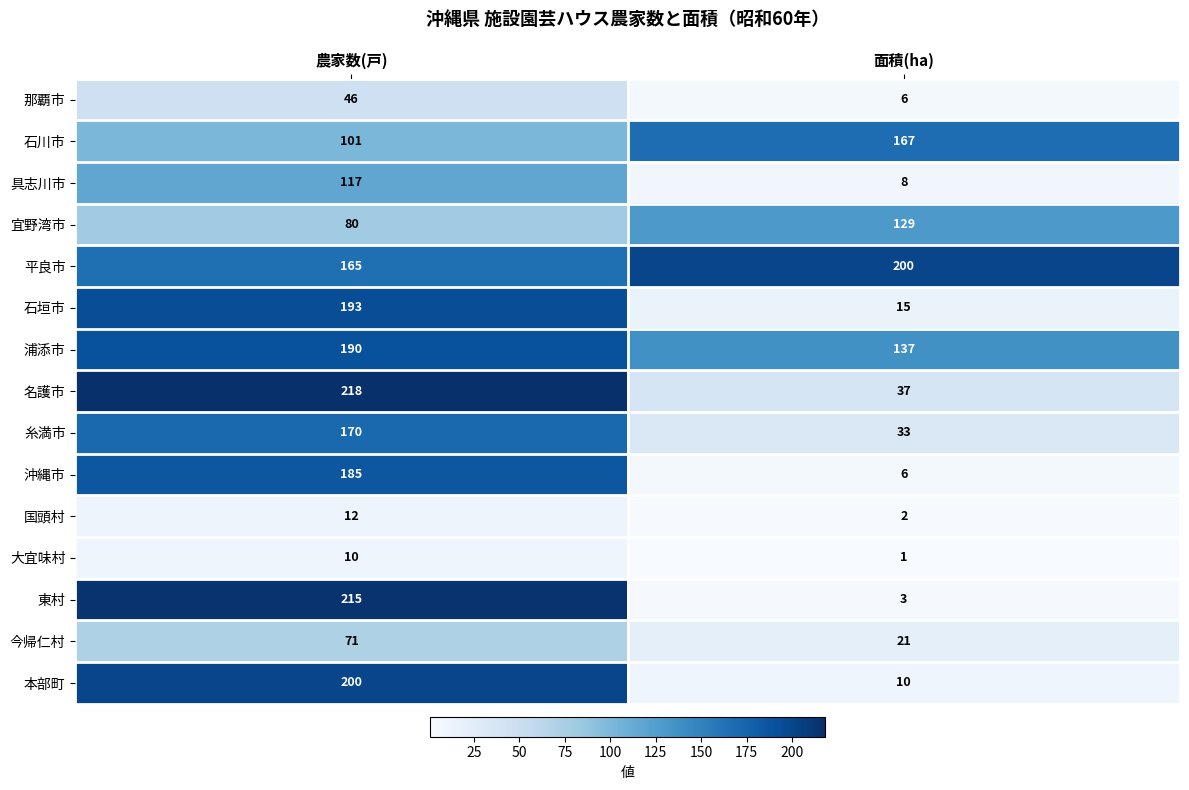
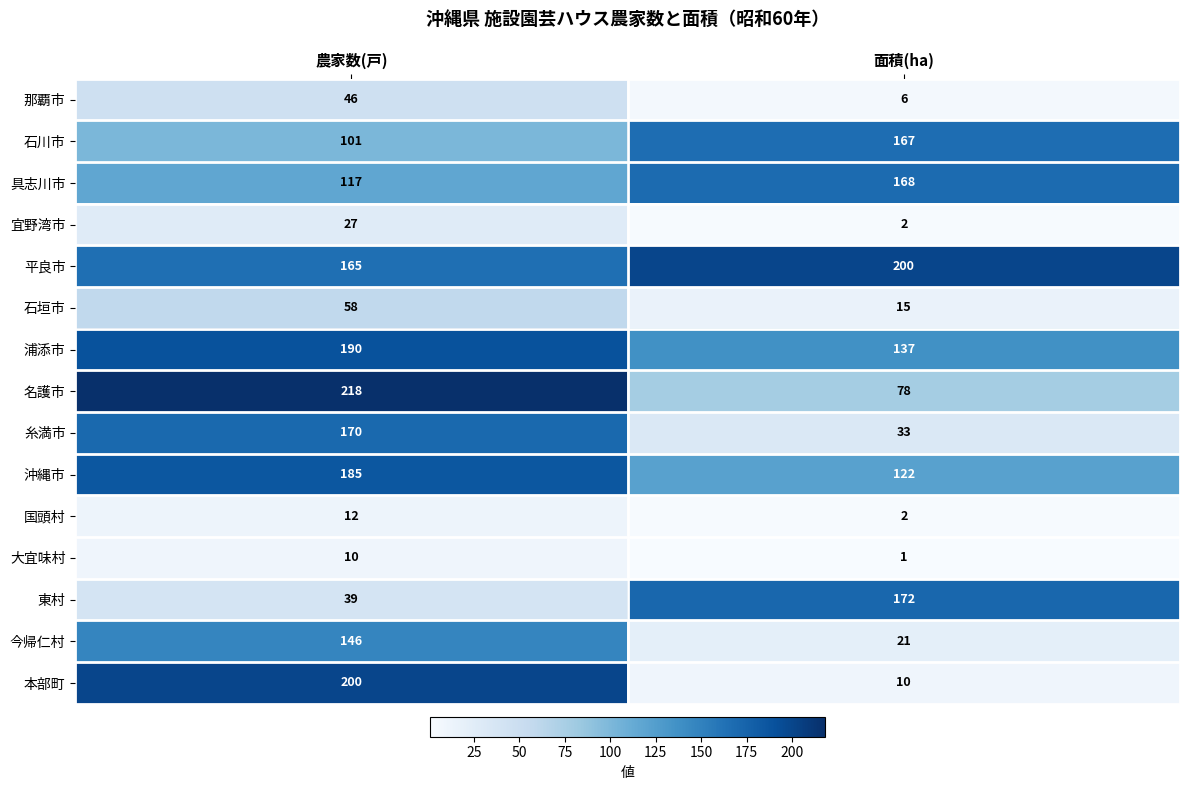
具志川市, 面積(ha): 8 -> 168
宜野湾市, 農家数(戸): 80 -> 27
宜野湾市, 面積(ha): 129 -> 2
石垣市, 農家数(戸): 193 -> 58
名護市, 面積(ha): 37 -> 78
沖縄市, 面積(ha): 6 -> 122
東村, 農家数(戸): 215 -> 39
東村, 面積(ha): 3 -> 172
今帰仁村, 農家数(戸): 71 -> 146
